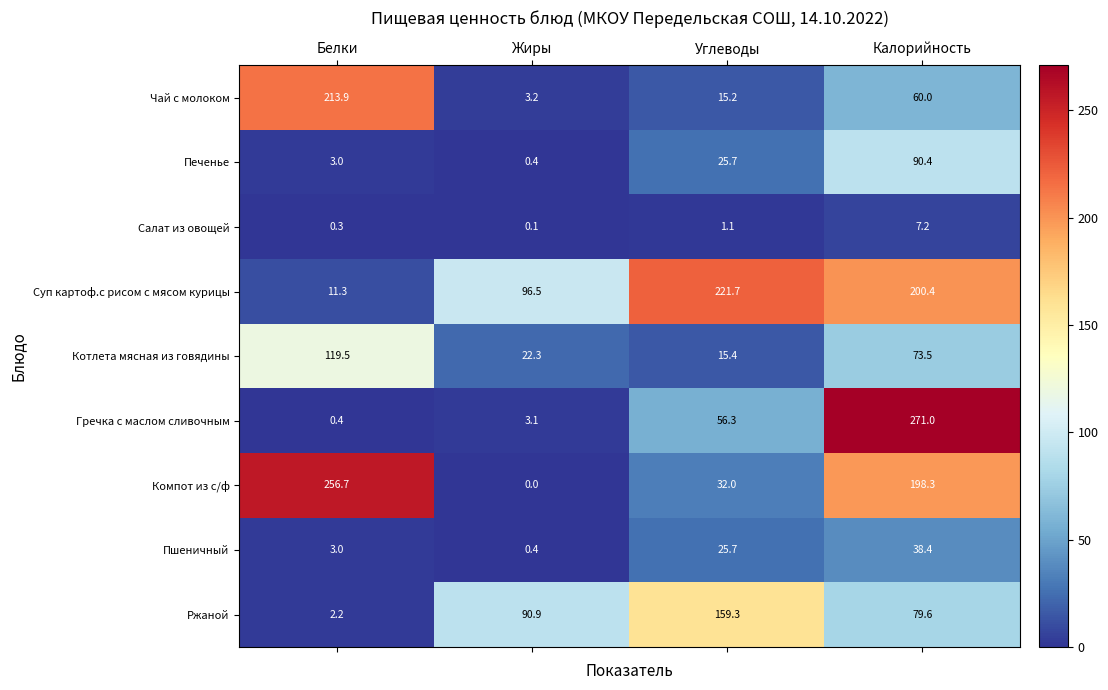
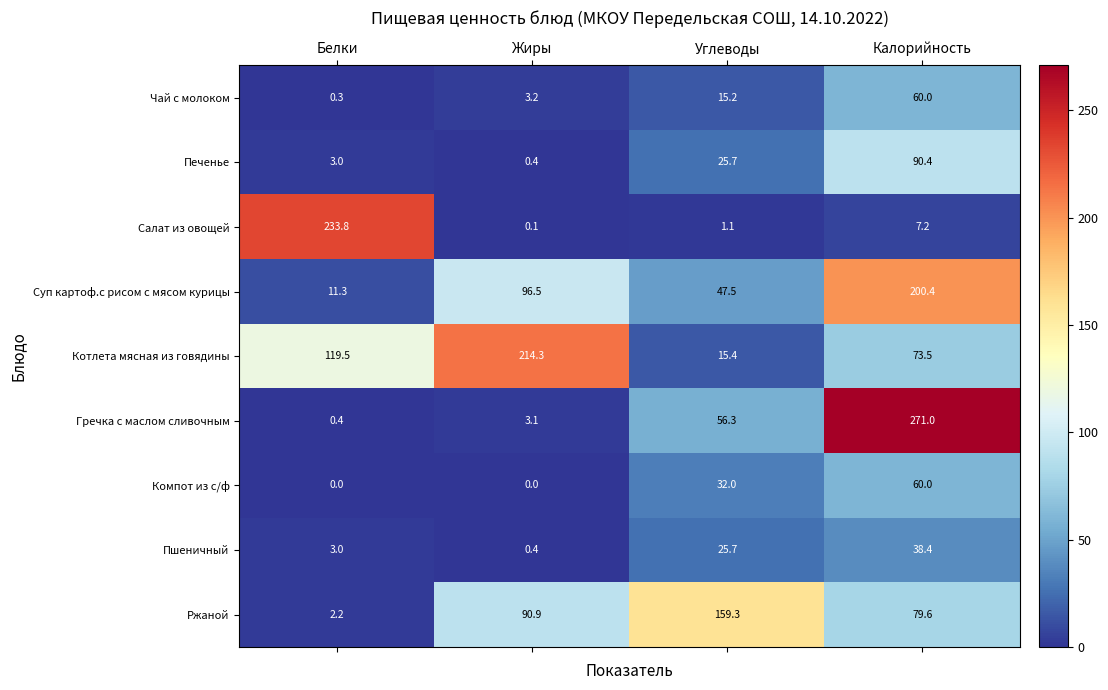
Чай с молоком, Белки: 213.9 -> 0.3
Салат из овощей, Белки: 0.3 -> 233.8
Суп картоф.с рисом с мясом курицы, Углеводы: 221.7 -> 47.5
Котлета мясная из говядины, Жиры: 22.3 -> 214.3
Компот из с/ф, Белки: 256.7 -> 0.0
Компот из с/ф, Калорийность: 198.3 -> 60.0
